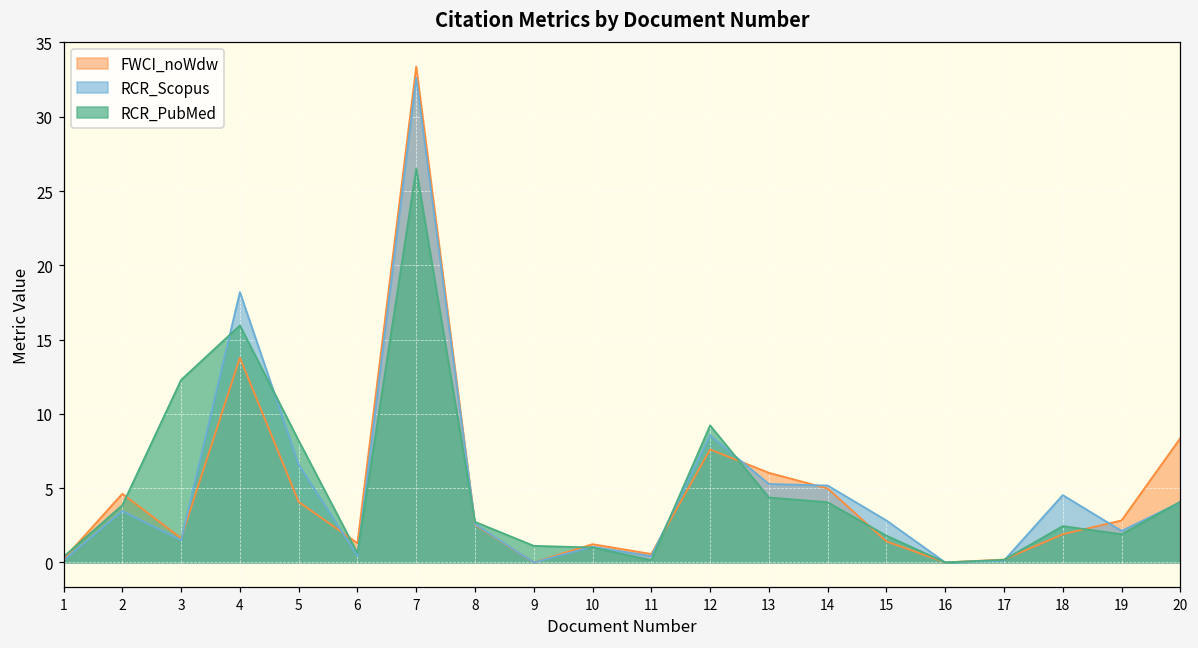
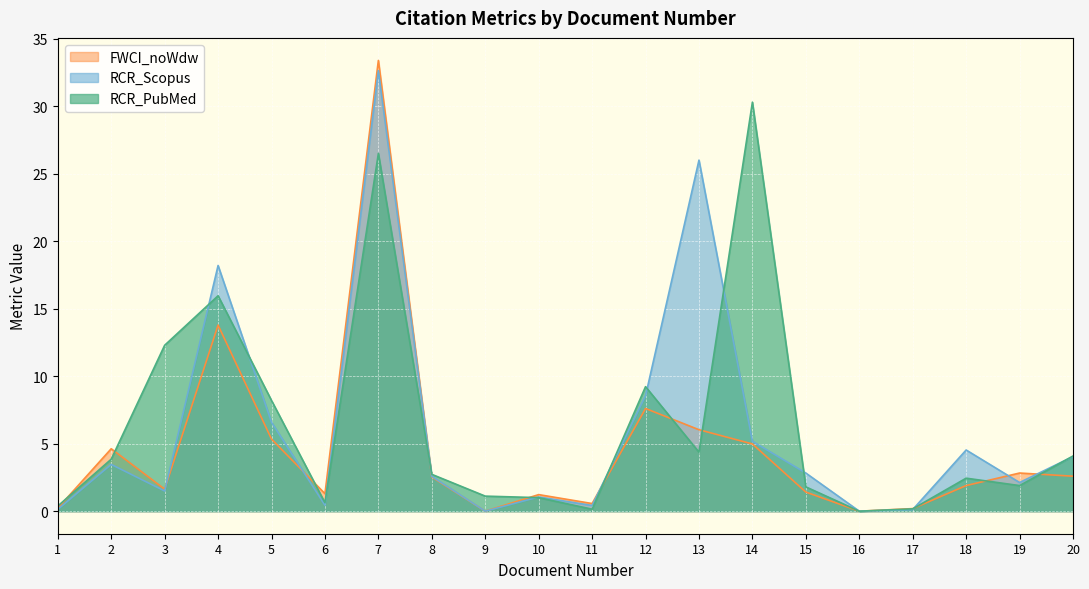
FWCI_noWdw, 5: 4.1 -> 5.3
RCR_Scopus, 13: 5.3 -> 26.0
RCR_PubMed, 14: 4.0 -> 30.3
FWCI_noWdw, 20: 8.4 -> 2.6
